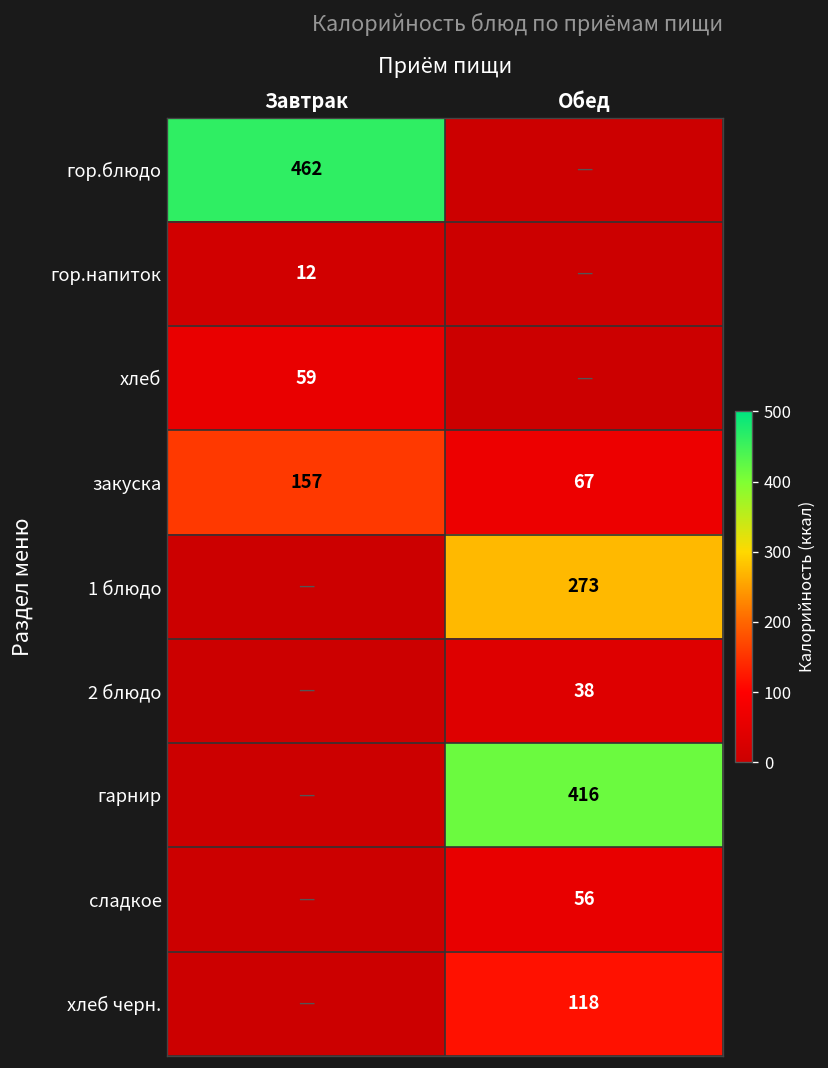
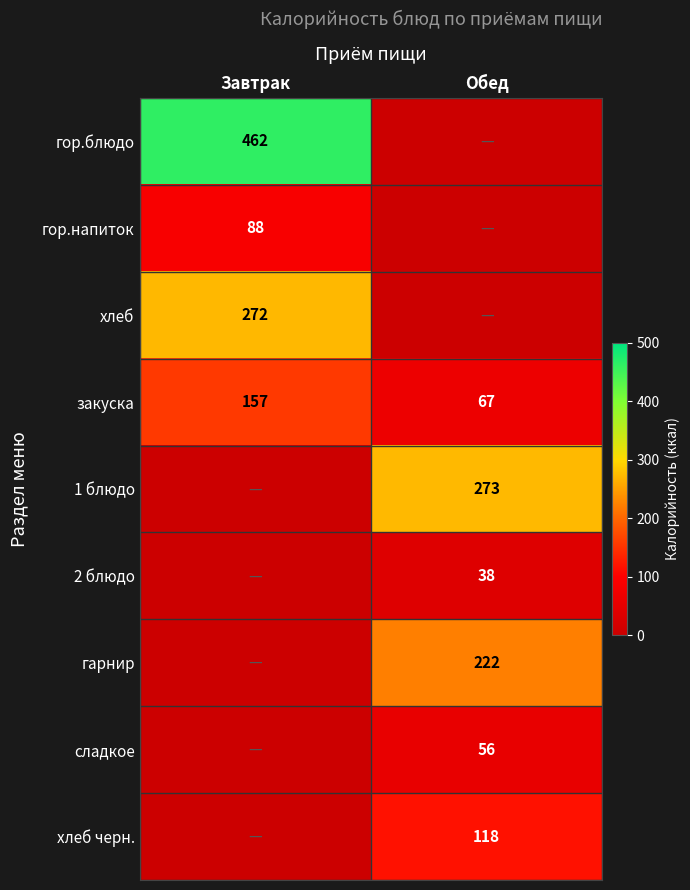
гор.напиток, Завтрак: 12 -> 88
хлеб, Завтрак: 59 -> 272
гарнир, Обед: 416 -> 222
